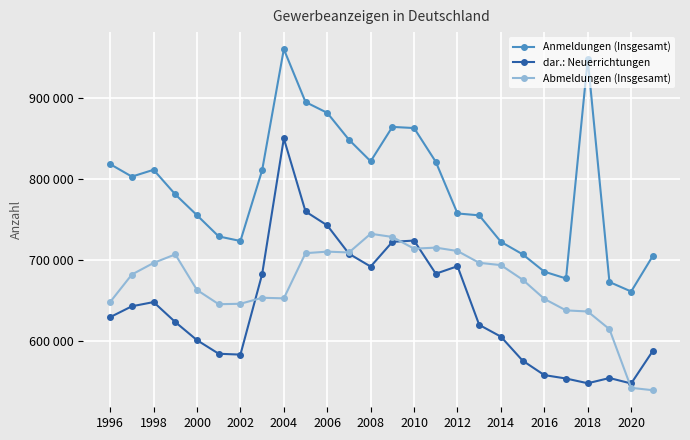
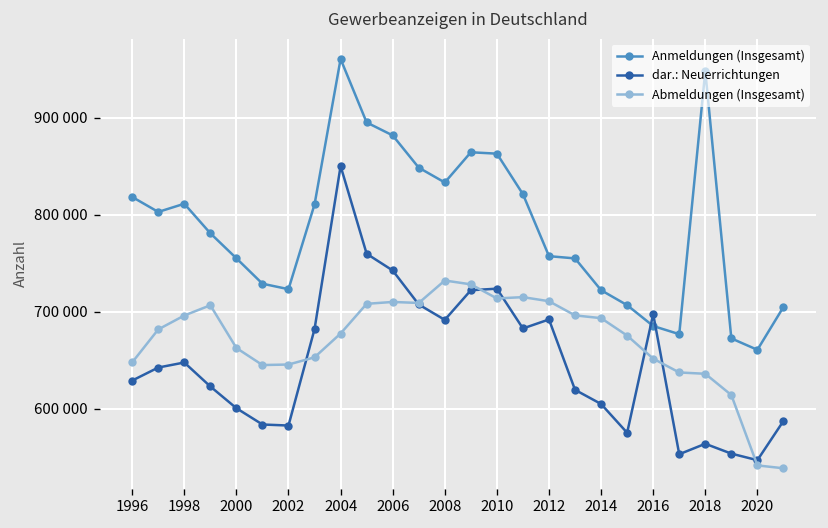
Abmeldungen (Insgesamt), 2004: 650000 -> 680000
Anmeldungen (Insgesamt), 2008: 820000 -> 830000
dar.: Neuerrichtungen, 2016: 560000 -> 700000
dar.: Neuerrichtungen, 2018: 550000 -> 560000
